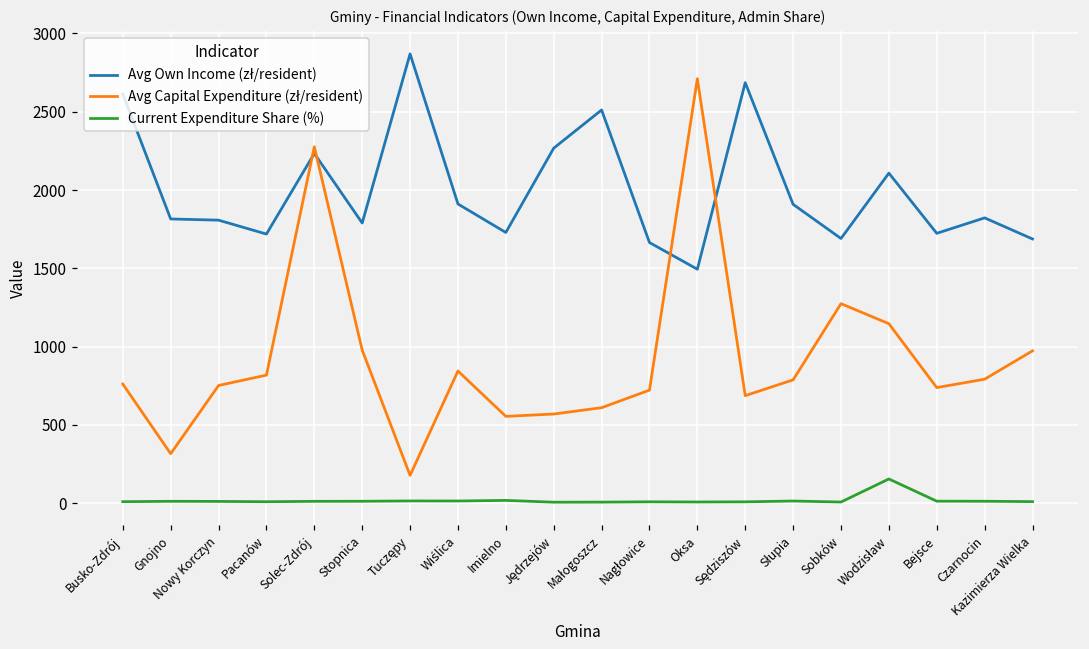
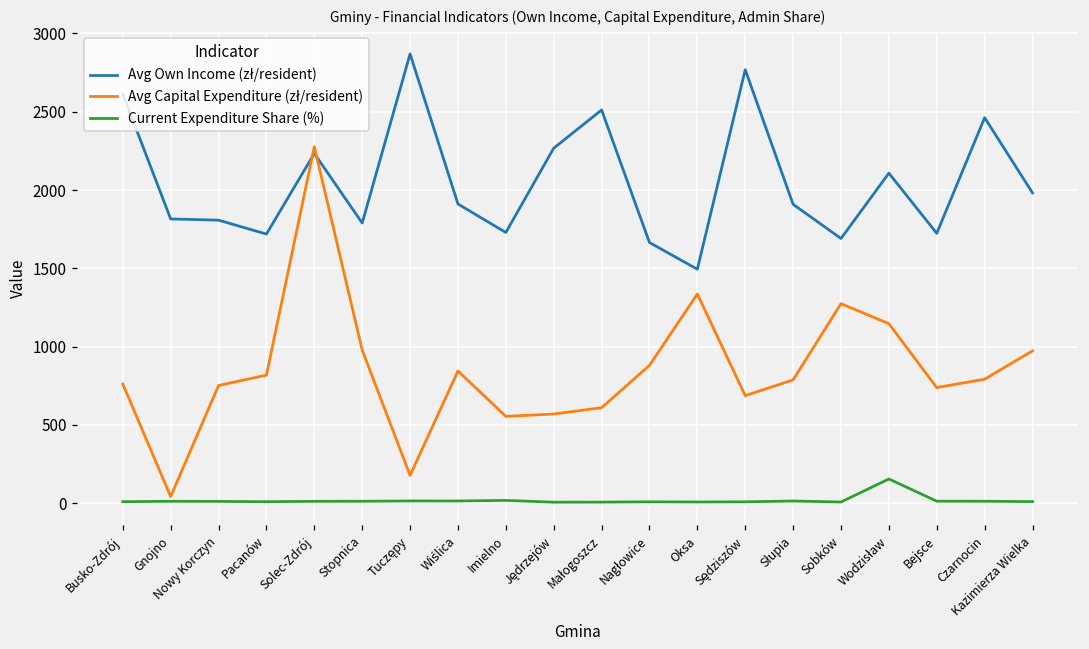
Avg Capital Expenditure (zł/resident), Gnojno: 320 -> 40
Avg Capital Expenditure (zł/resident), Nagłowice: 720 -> 880
Avg Capital Expenditure (zł/resident), Oksa: 2710 -> 1340
Avg Own Income (zł/resident), Sędziszów: 2690 -> 2770
Avg Own Income (zł/resident), Czarnocin: 1820 -> 2460
Avg Own Income (zł/resident), Kazimierza Wielka: 1690 -> 1980
